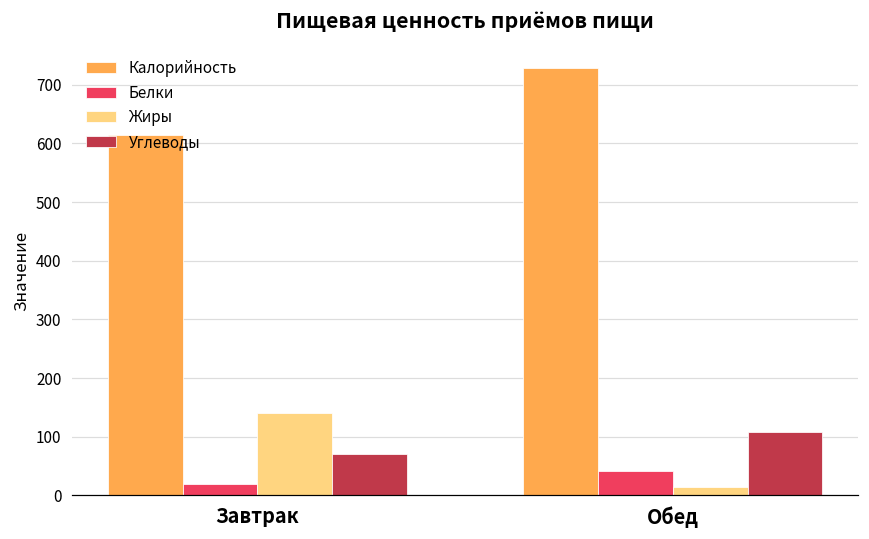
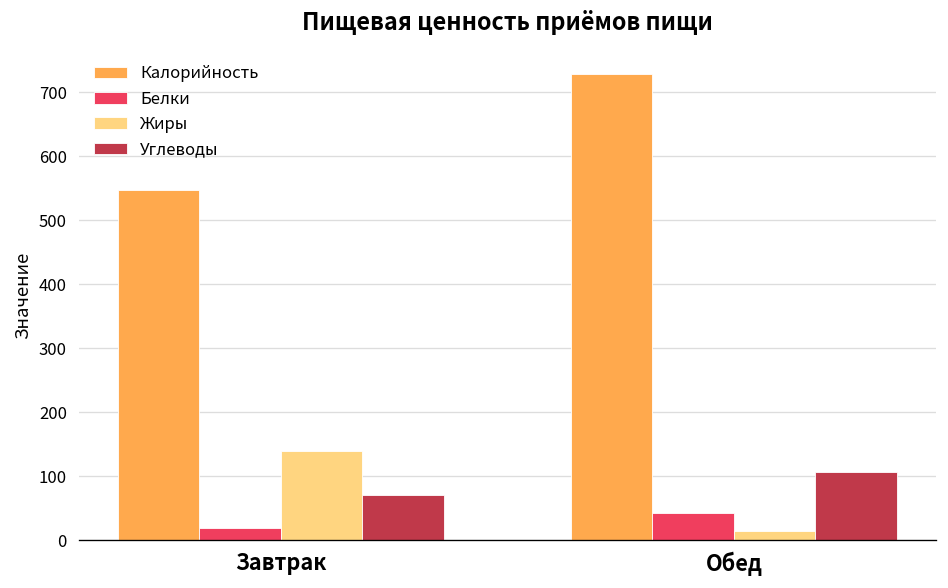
Калорийность, Завтрак: 610 -> 550
